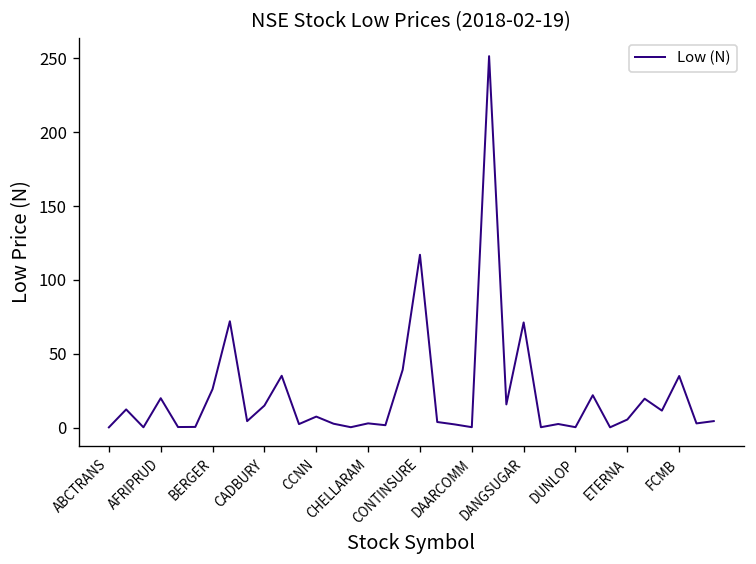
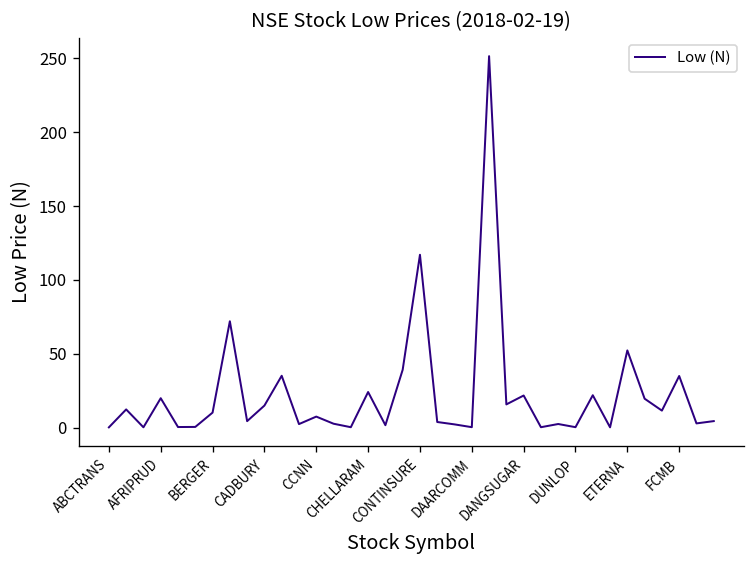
BERGER: 26 -> 10
CHELLARAM: 3 -> 24
DANGSUGAR: 71 -> 22
ETERNA: 6 -> 52
